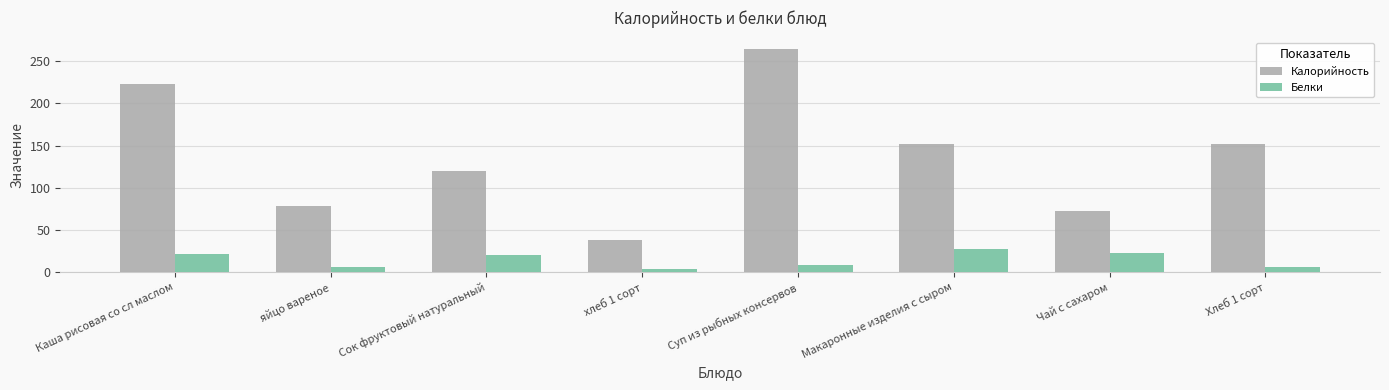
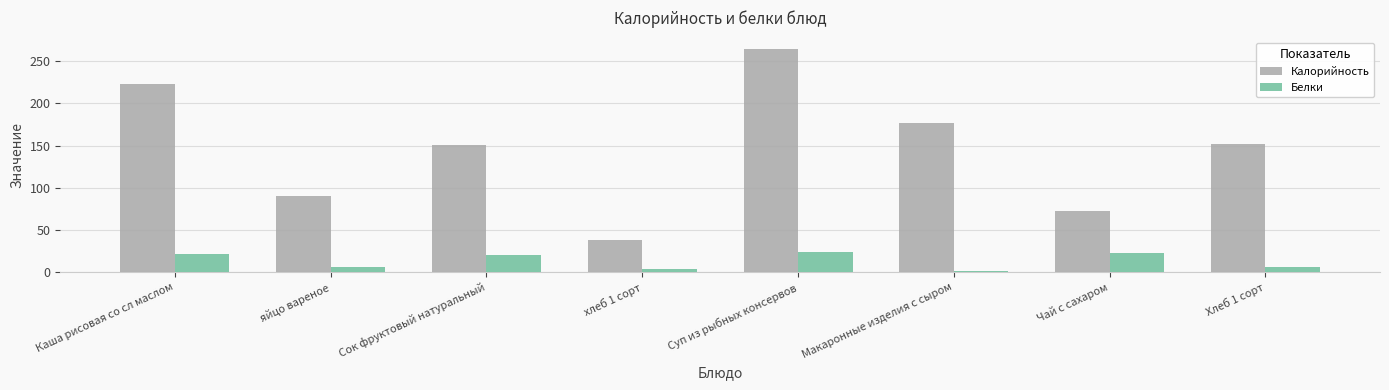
Калорийность, яйцо вареное: 80 -> 90
Калорийность, Сок фруктовый натуральный: 120 -> 150
Белки, Суп из рыбных консервов: 10 -> 20
Калорийность, Макаронные изделия с сыром: 150 -> 180
Белки, Макаронные изделия с сыром: 30 -> 0
